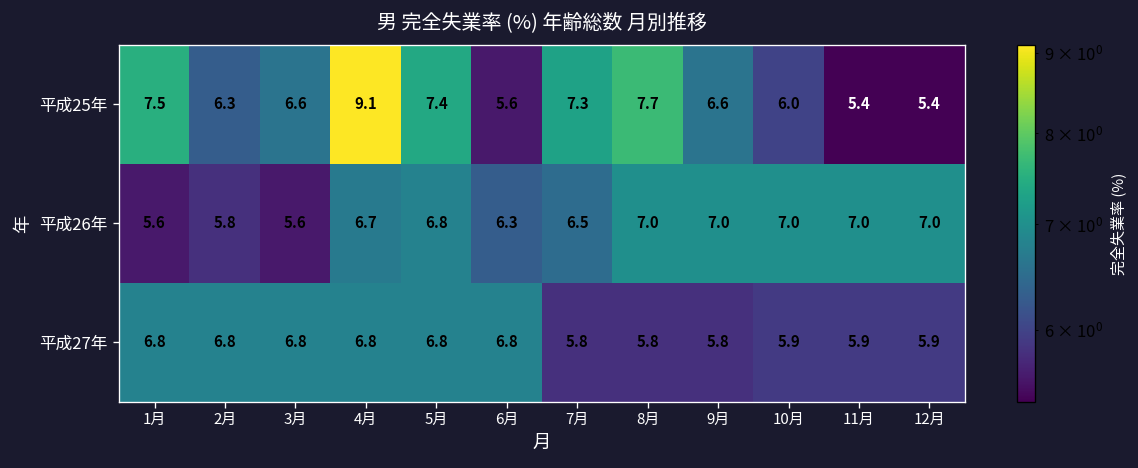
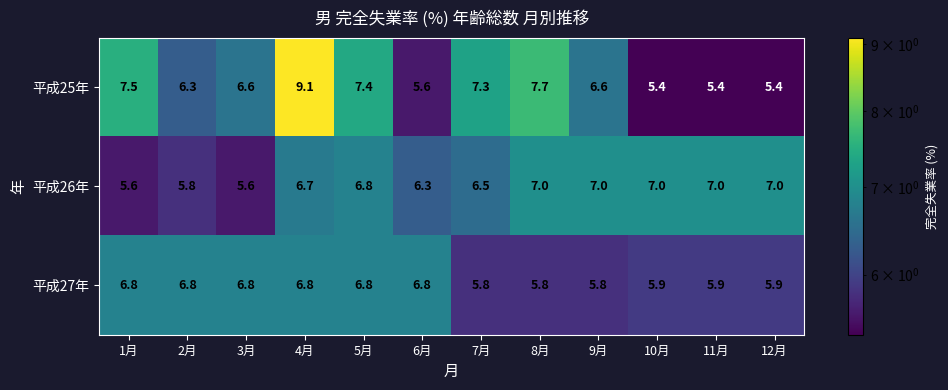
平成25年, 10月: 6.0 -> 5.4
